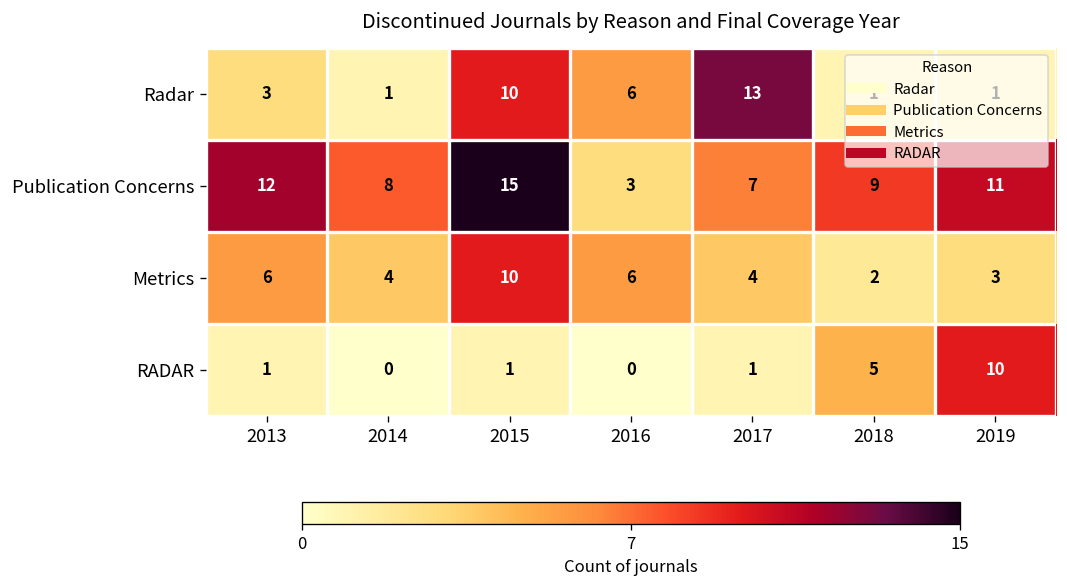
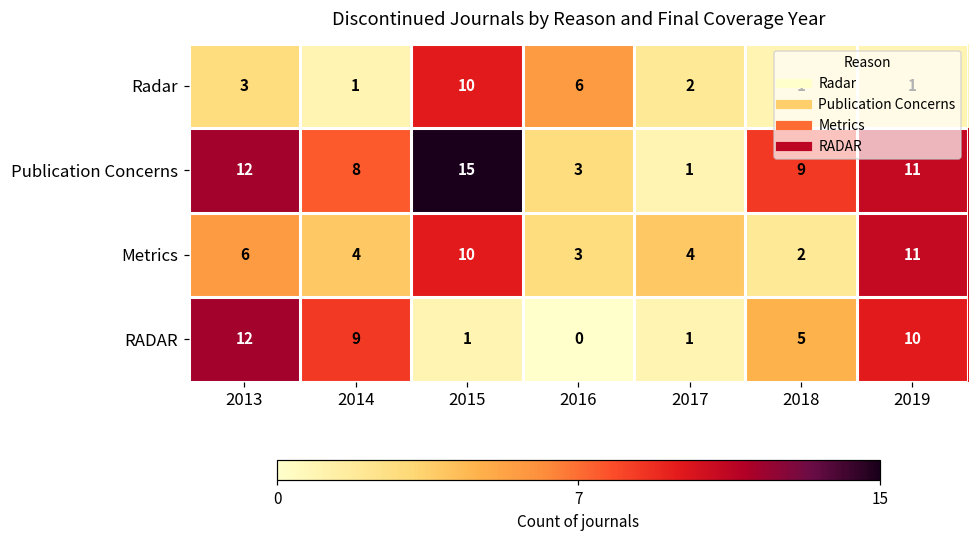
Radar, 2017: 13 -> 2
Publication Concerns, 2017: 7 -> 1
Metrics, 2016: 6 -> 3
Metrics, 2019: 3 -> 11
RADAR, 2013: 1 -> 12
RADAR, 2014: 0 -> 9
